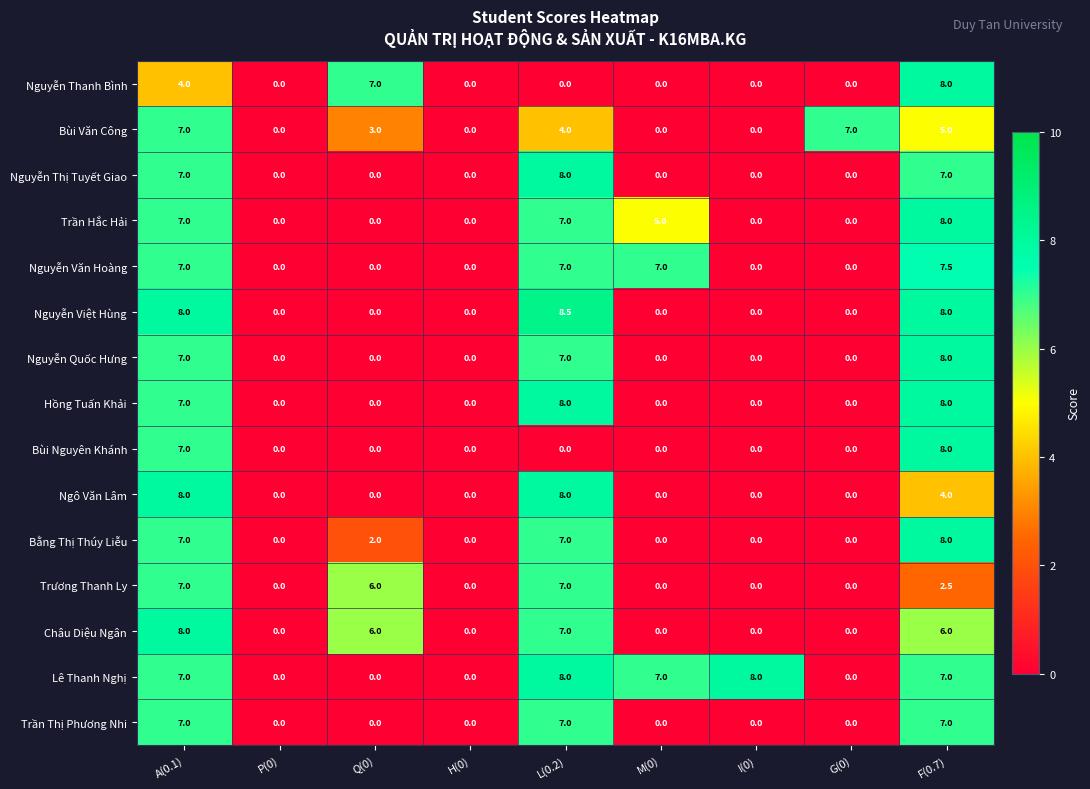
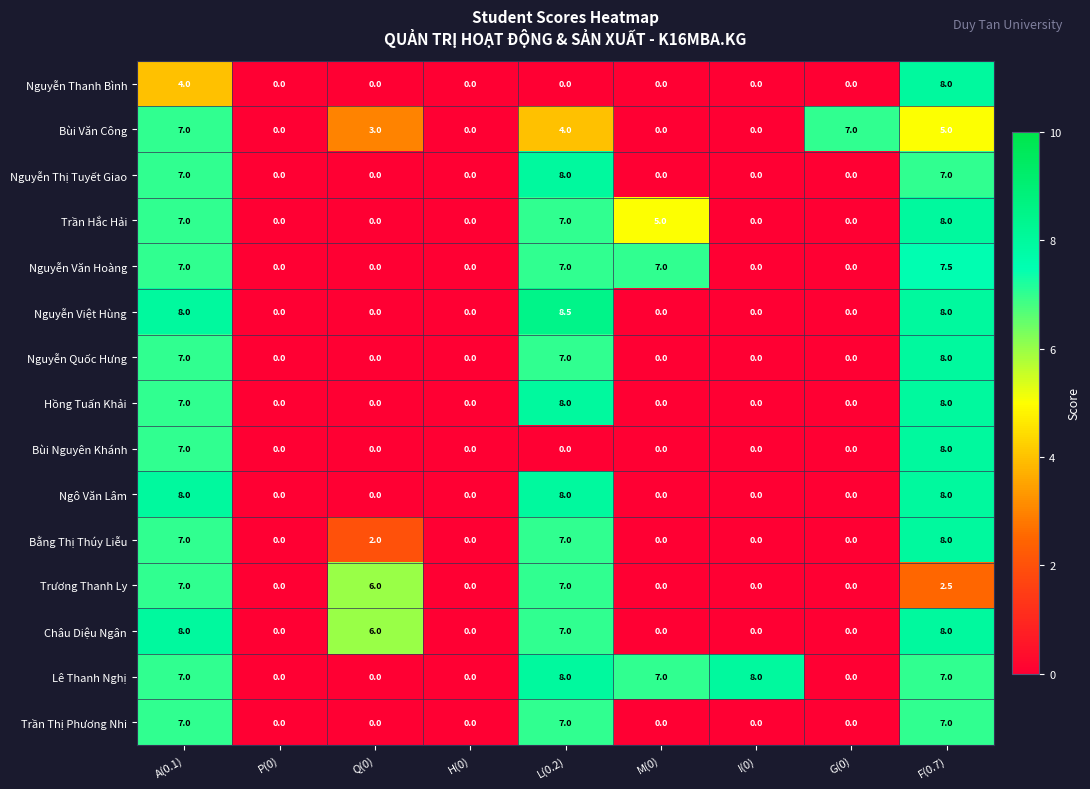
Nguyễn Thanh Bình, Q(0): 7.0 -> 0.0
Ngô Văn Lâm, F(0.7): 4.0 -> 8.0
Châu Diệu Ngân, F(0.7): 6.0 -> 8.0
